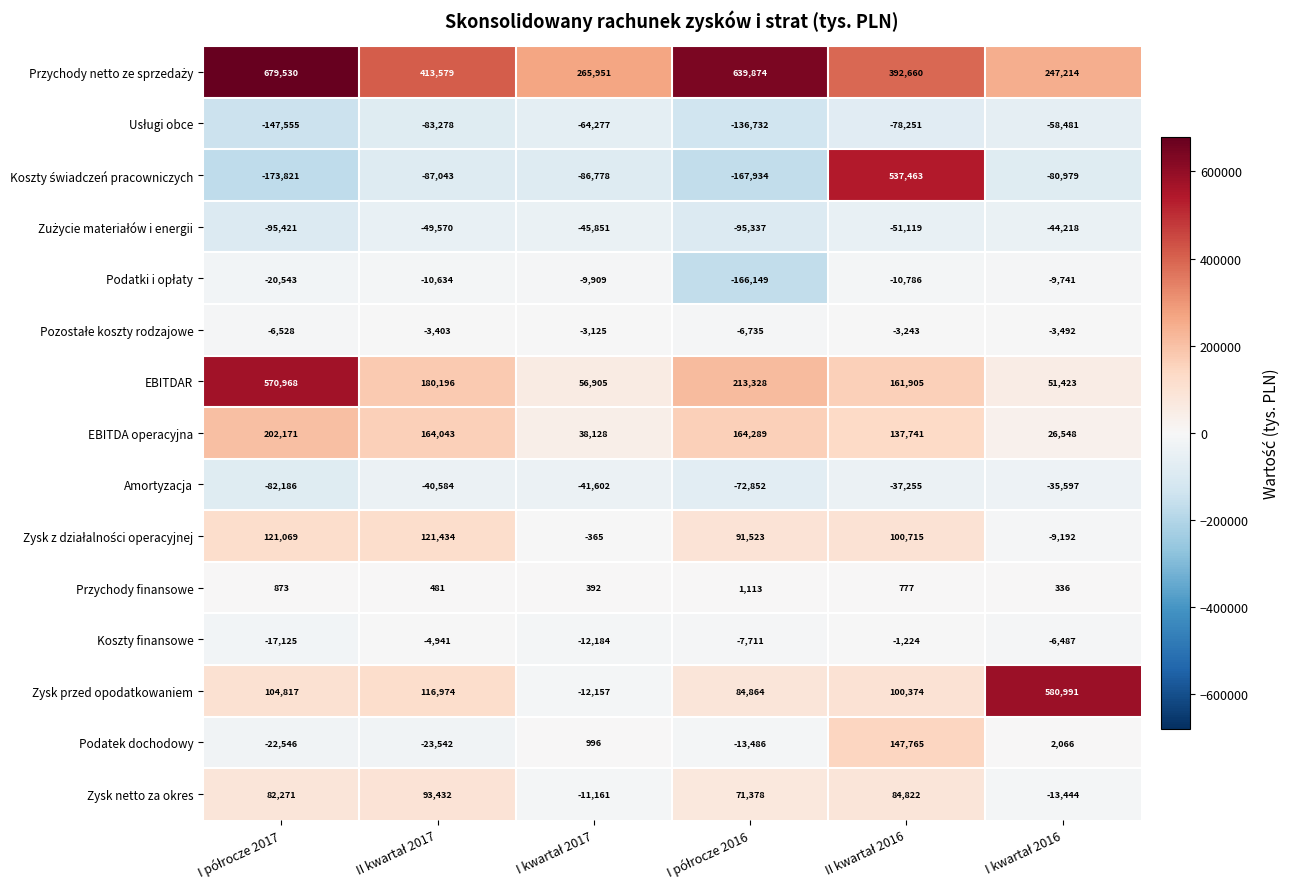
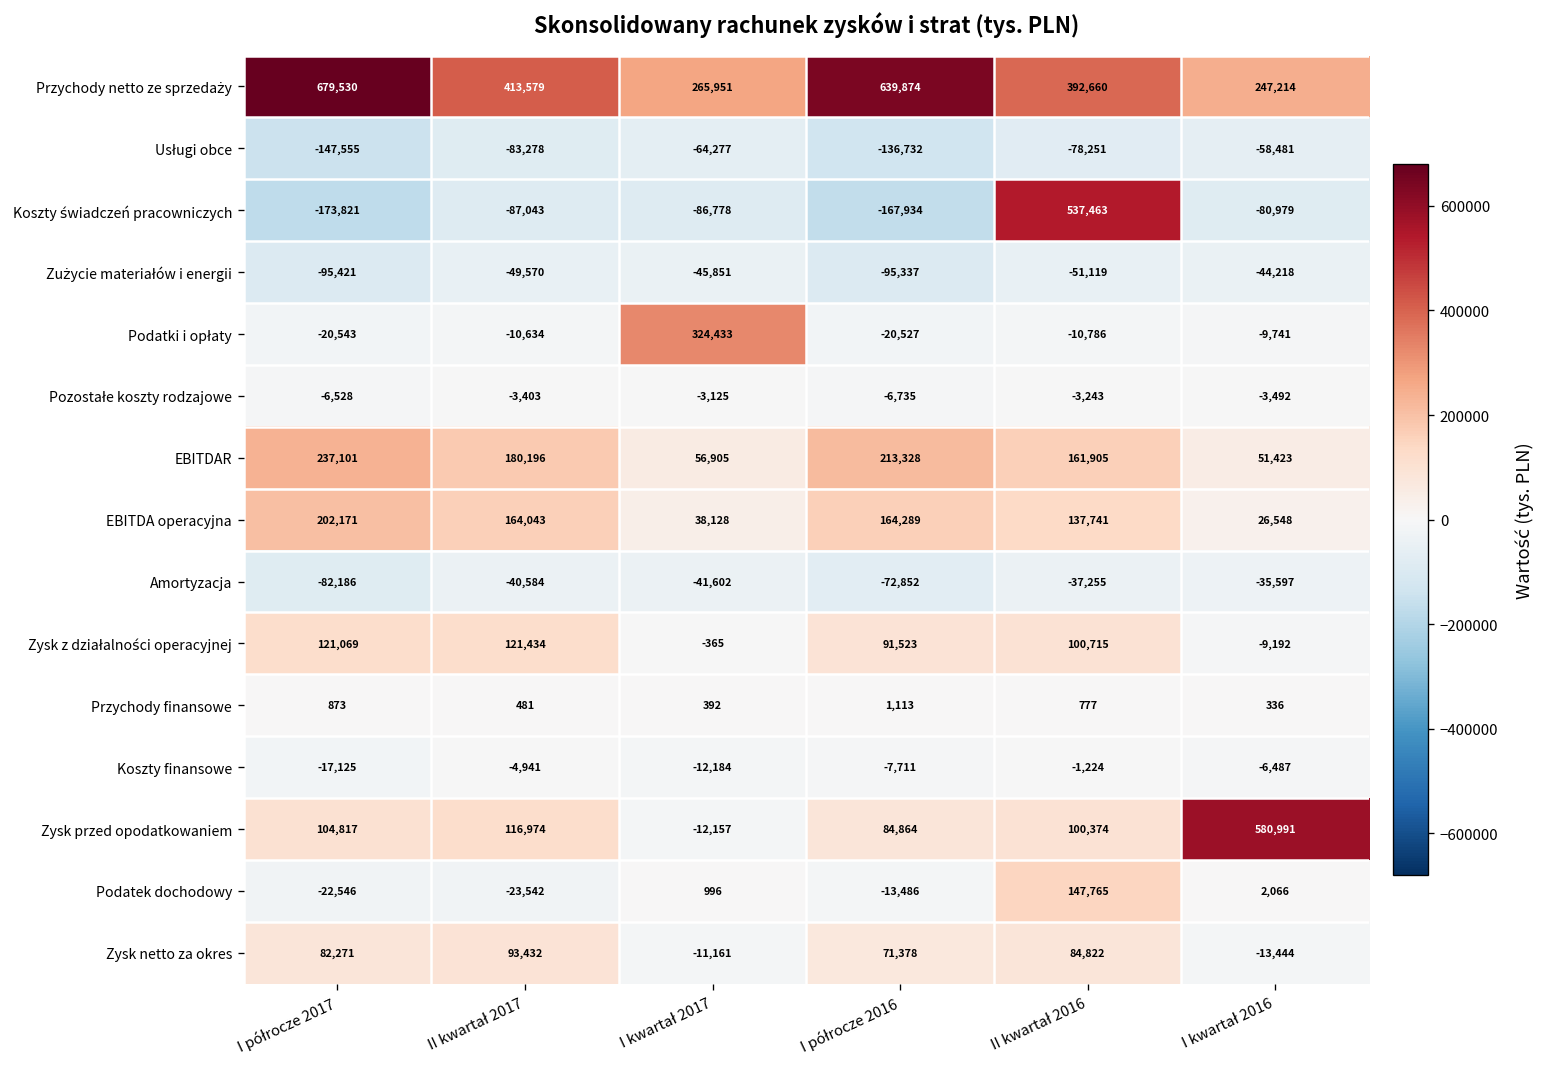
Podatki i opłaty, I kwartał 2017: -9,909 -> 324,433
Podatki i opłaty, I półrocze 2016: -166,149 -> -20,527
EBITDAR, I półrocze 2017: 570,968 -> 237,101
